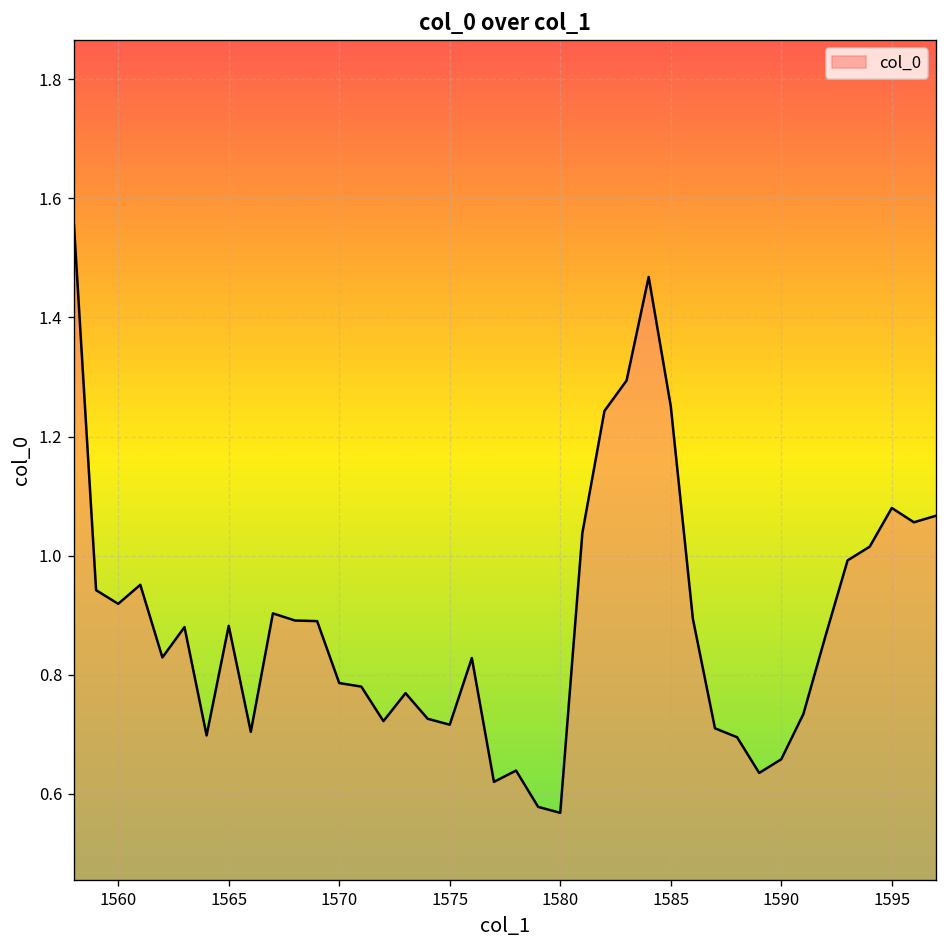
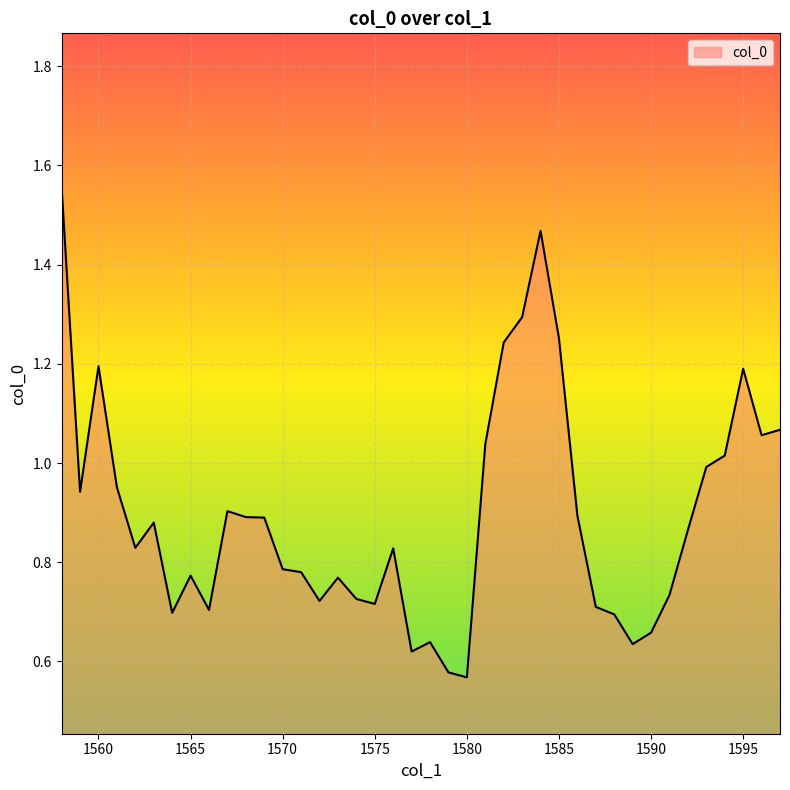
1560: 0.92 -> 1.20
1565: 0.88 -> 0.77
1595: 1.08 -> 1.19
